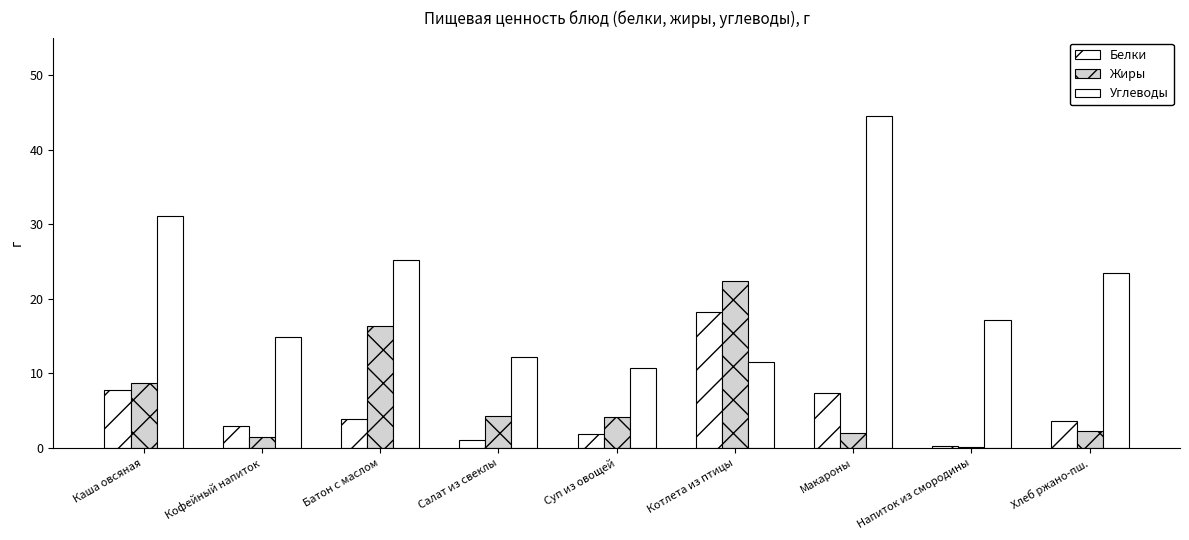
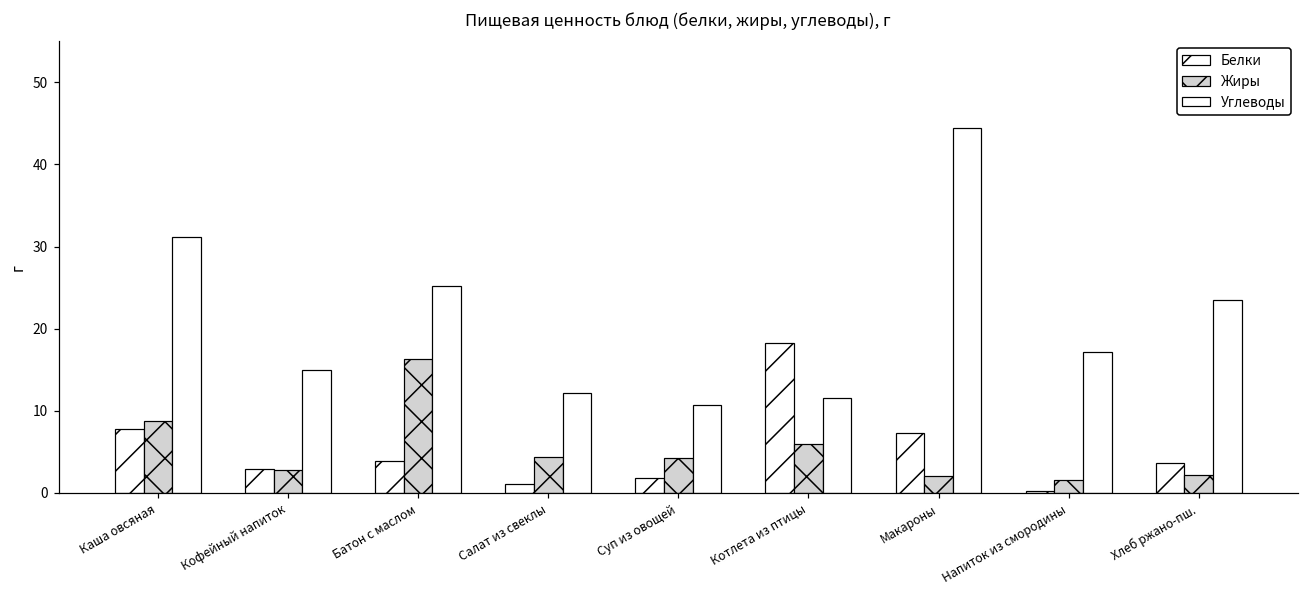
Жиры, Кофейный напиток: 1 -> 3
Жиры, Котлета из птицы: 22 -> 6
Жиры, Напиток из смородины: 0 -> 2
